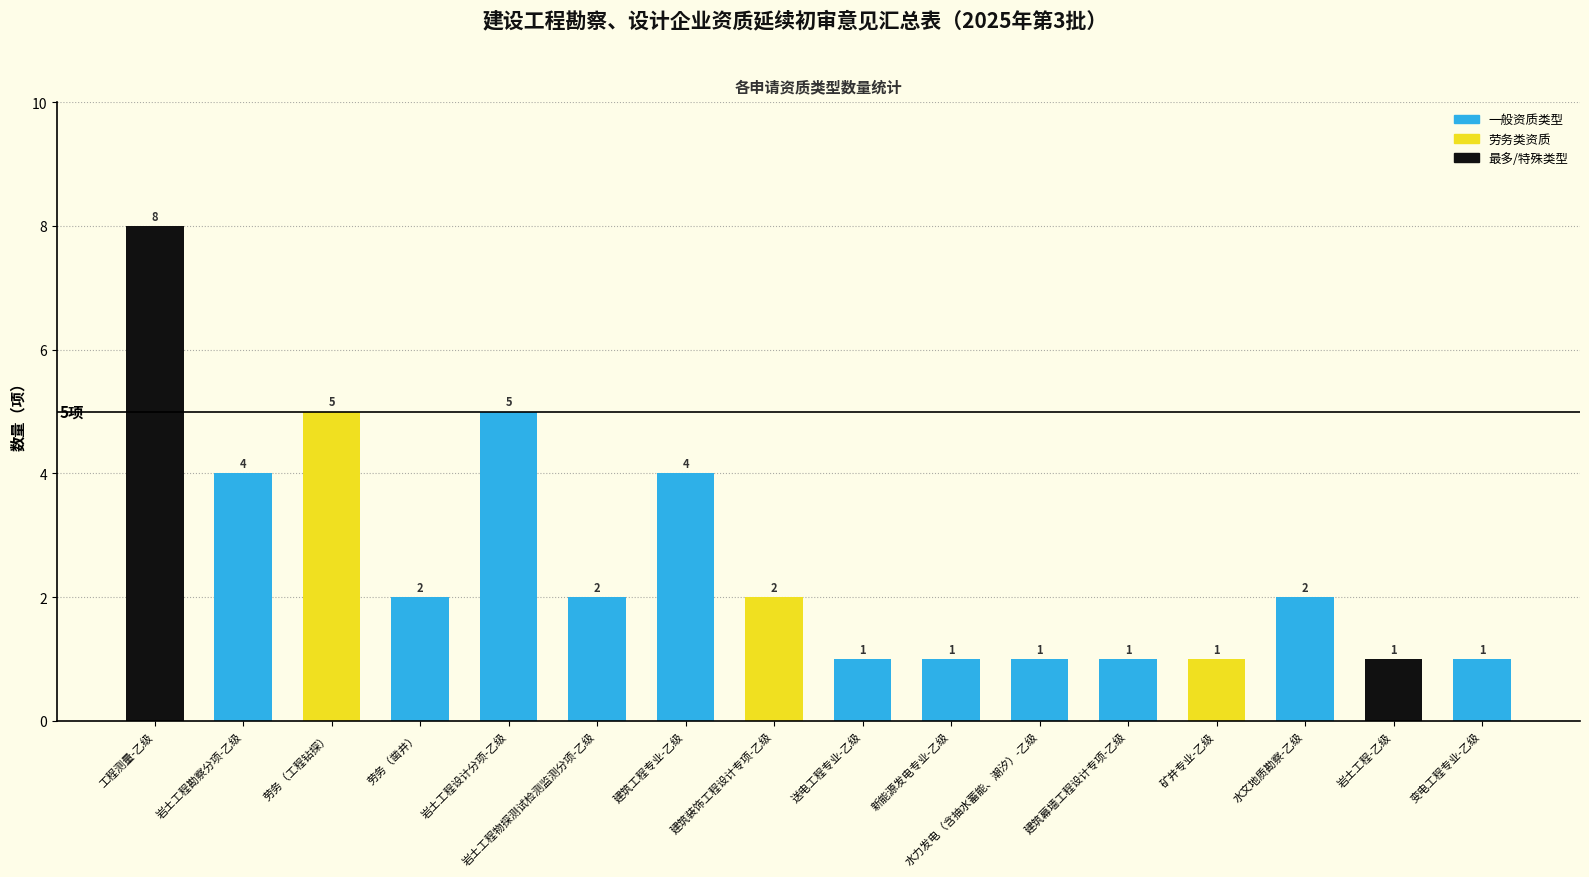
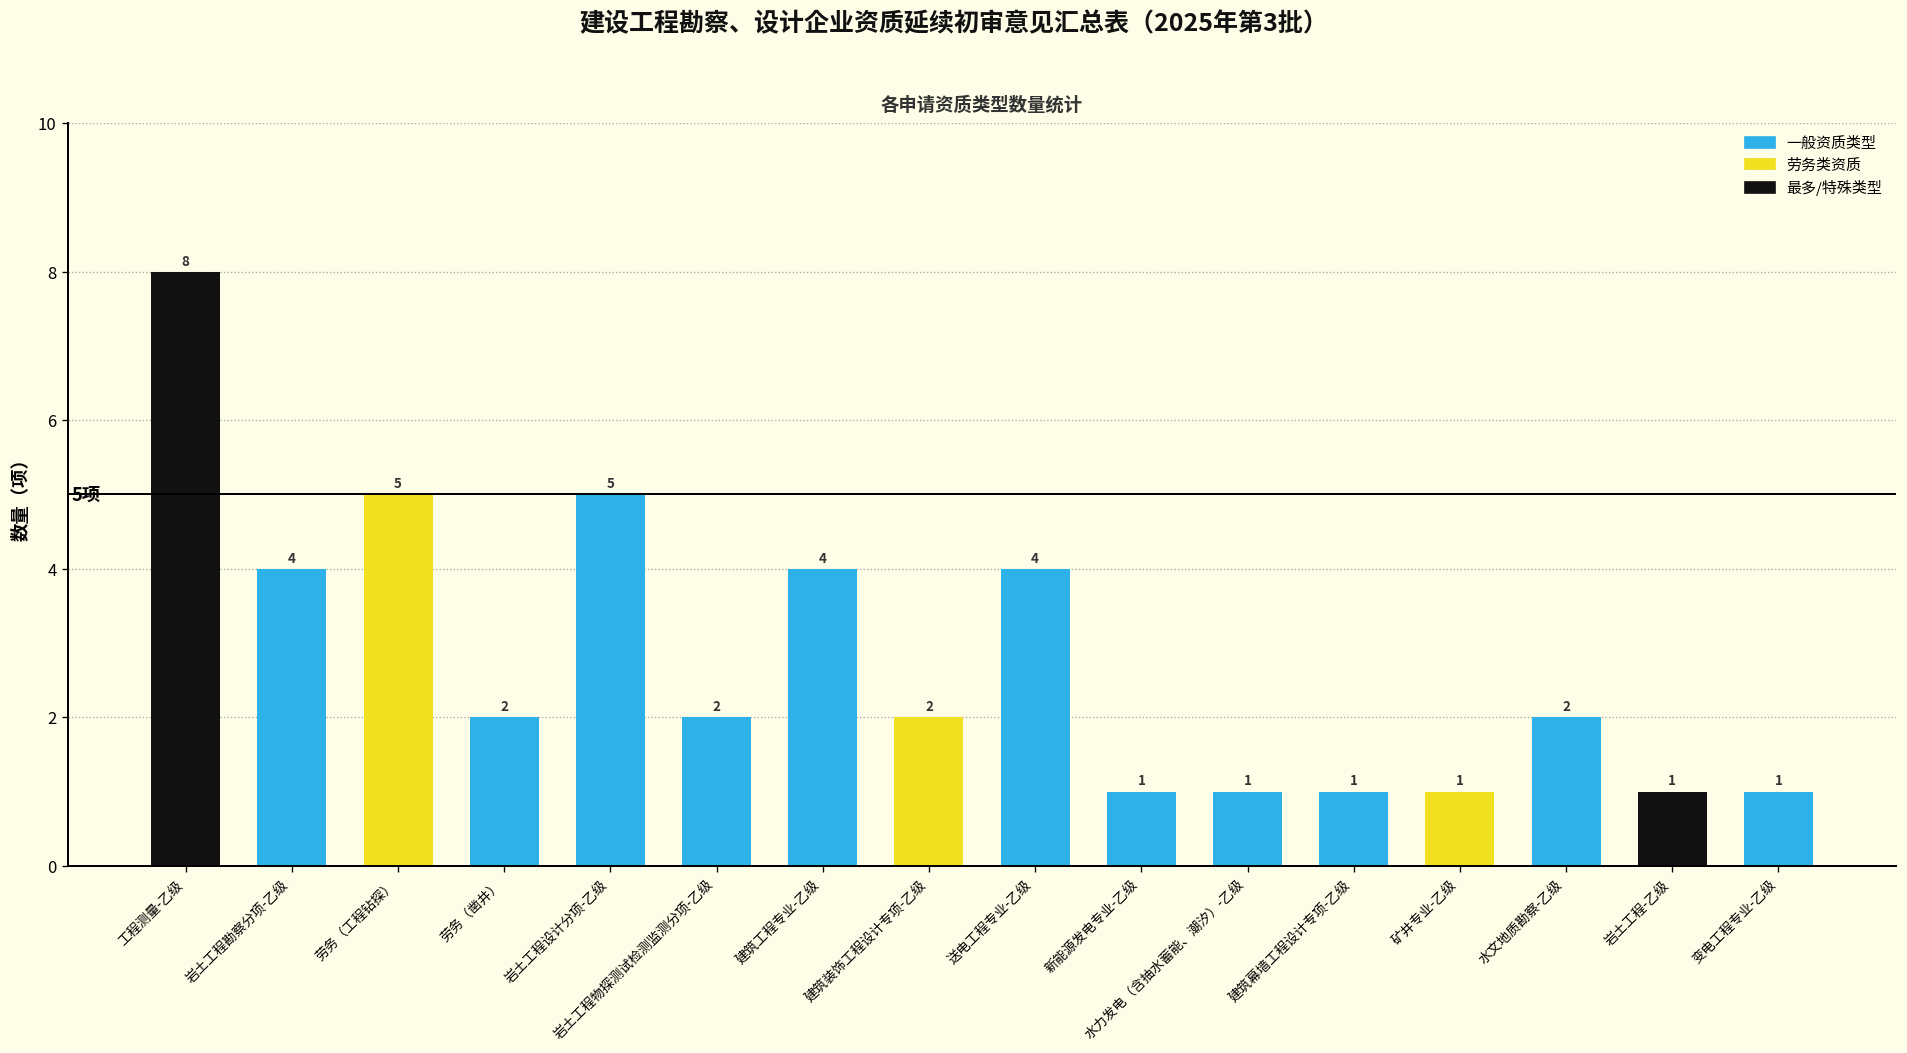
送电工程专业-乙级: 1 -> 4
